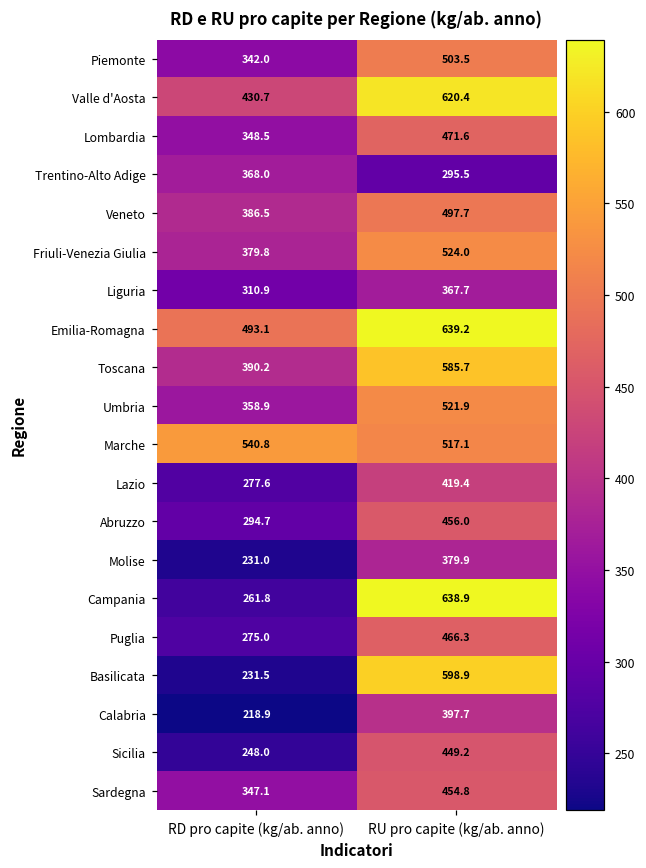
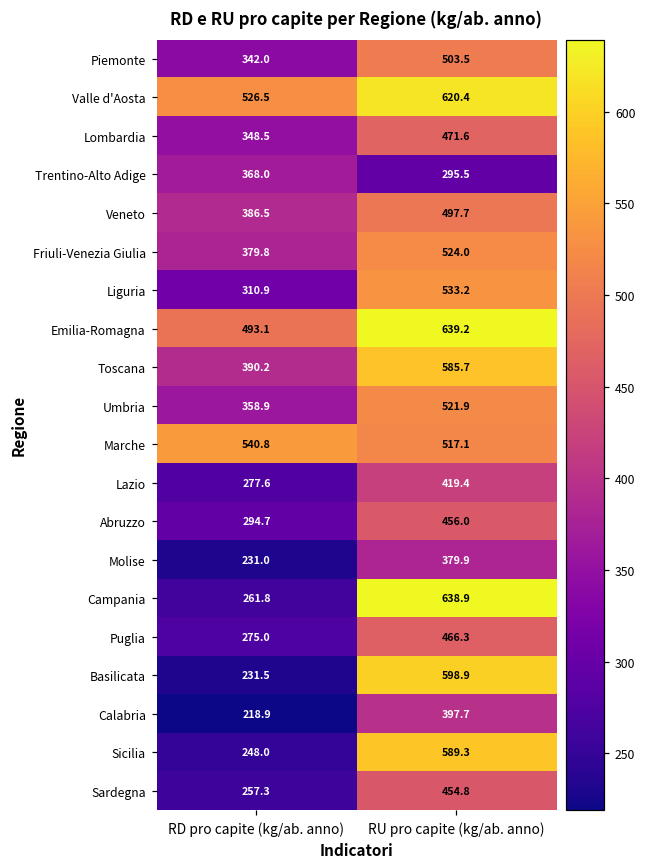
Valle d'Aosta, RD pro capite (kg/ab. anno): 430.7 -> 526.5
Liguria, RU pro capite (kg/ab. anno): 367.7 -> 533.2
Sicilia, RU pro capite (kg/ab. anno): 449.2 -> 589.3
Sardegna, RD pro capite (kg/ab. anno): 347.1 -> 257.3
